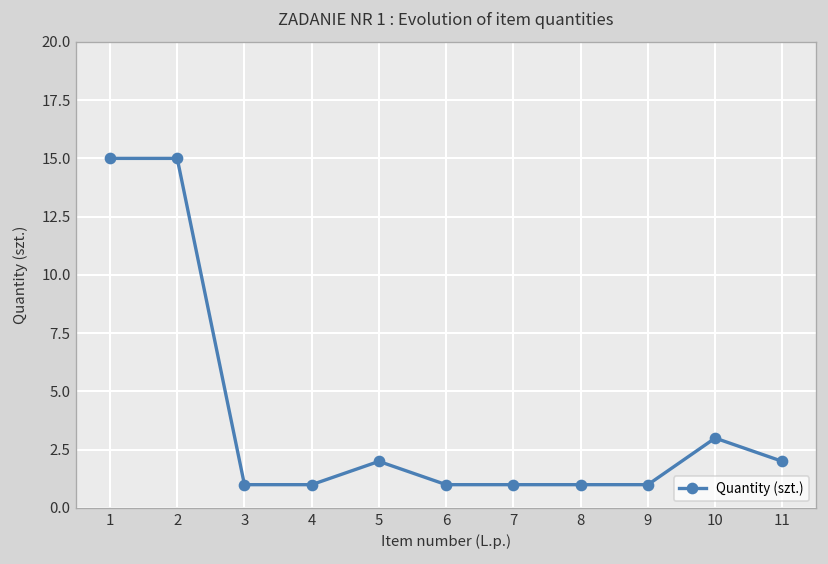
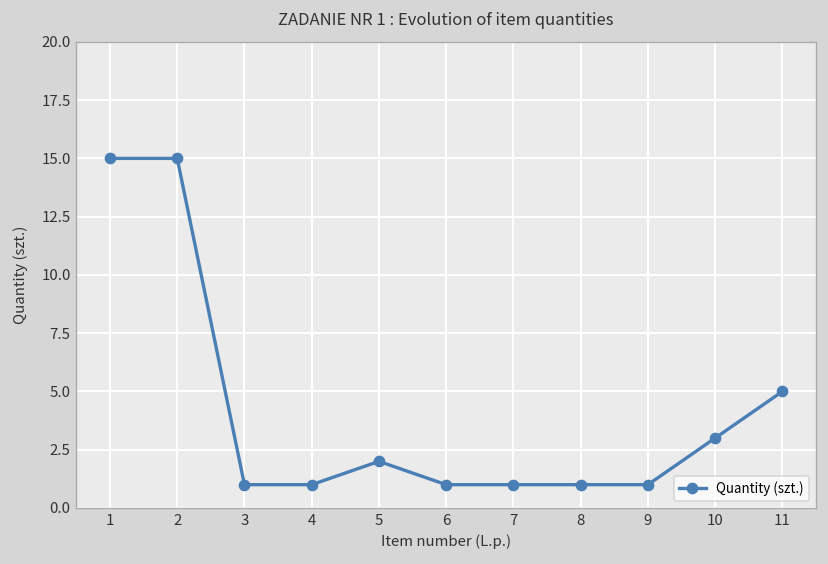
11: 2 -> 5
